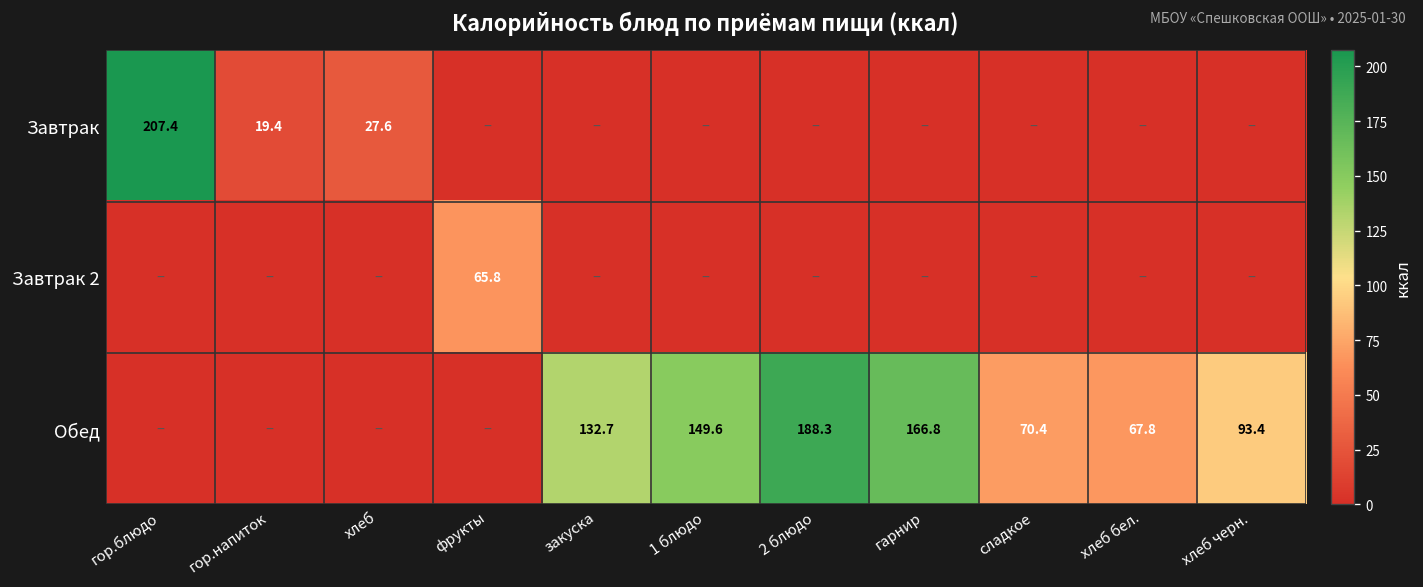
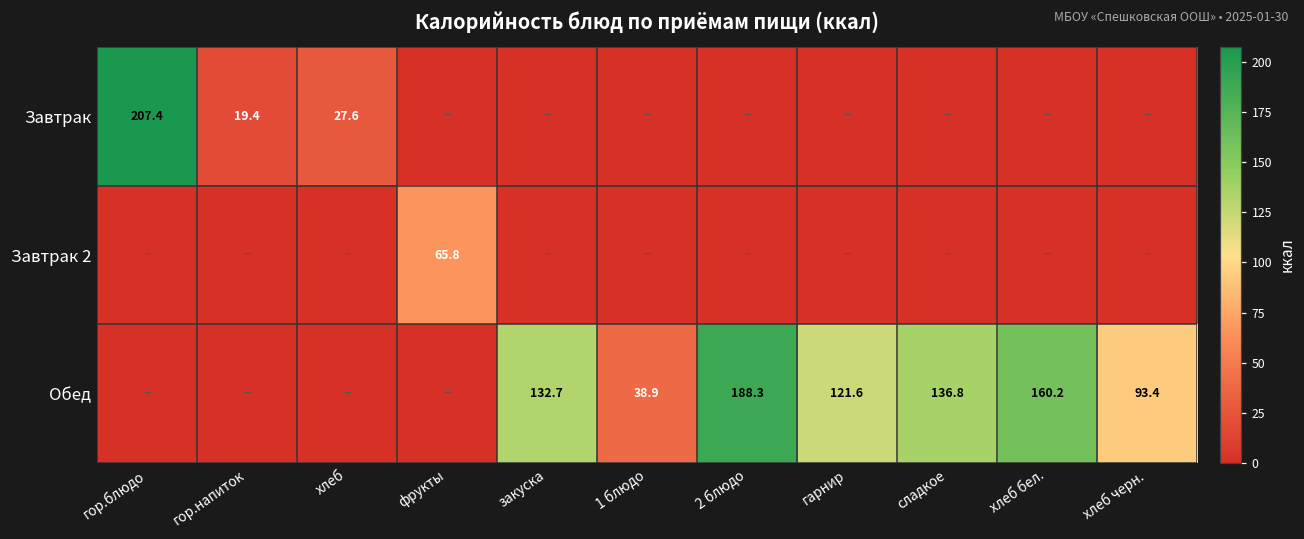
Обед, 1 блюдо: 149.6 -> 38.9
Обед, гарнир: 166.8 -> 121.6
Обед, сладкое: 70.4 -> 136.8
Обед, хлеб бел.: 67.8 -> 160.2
